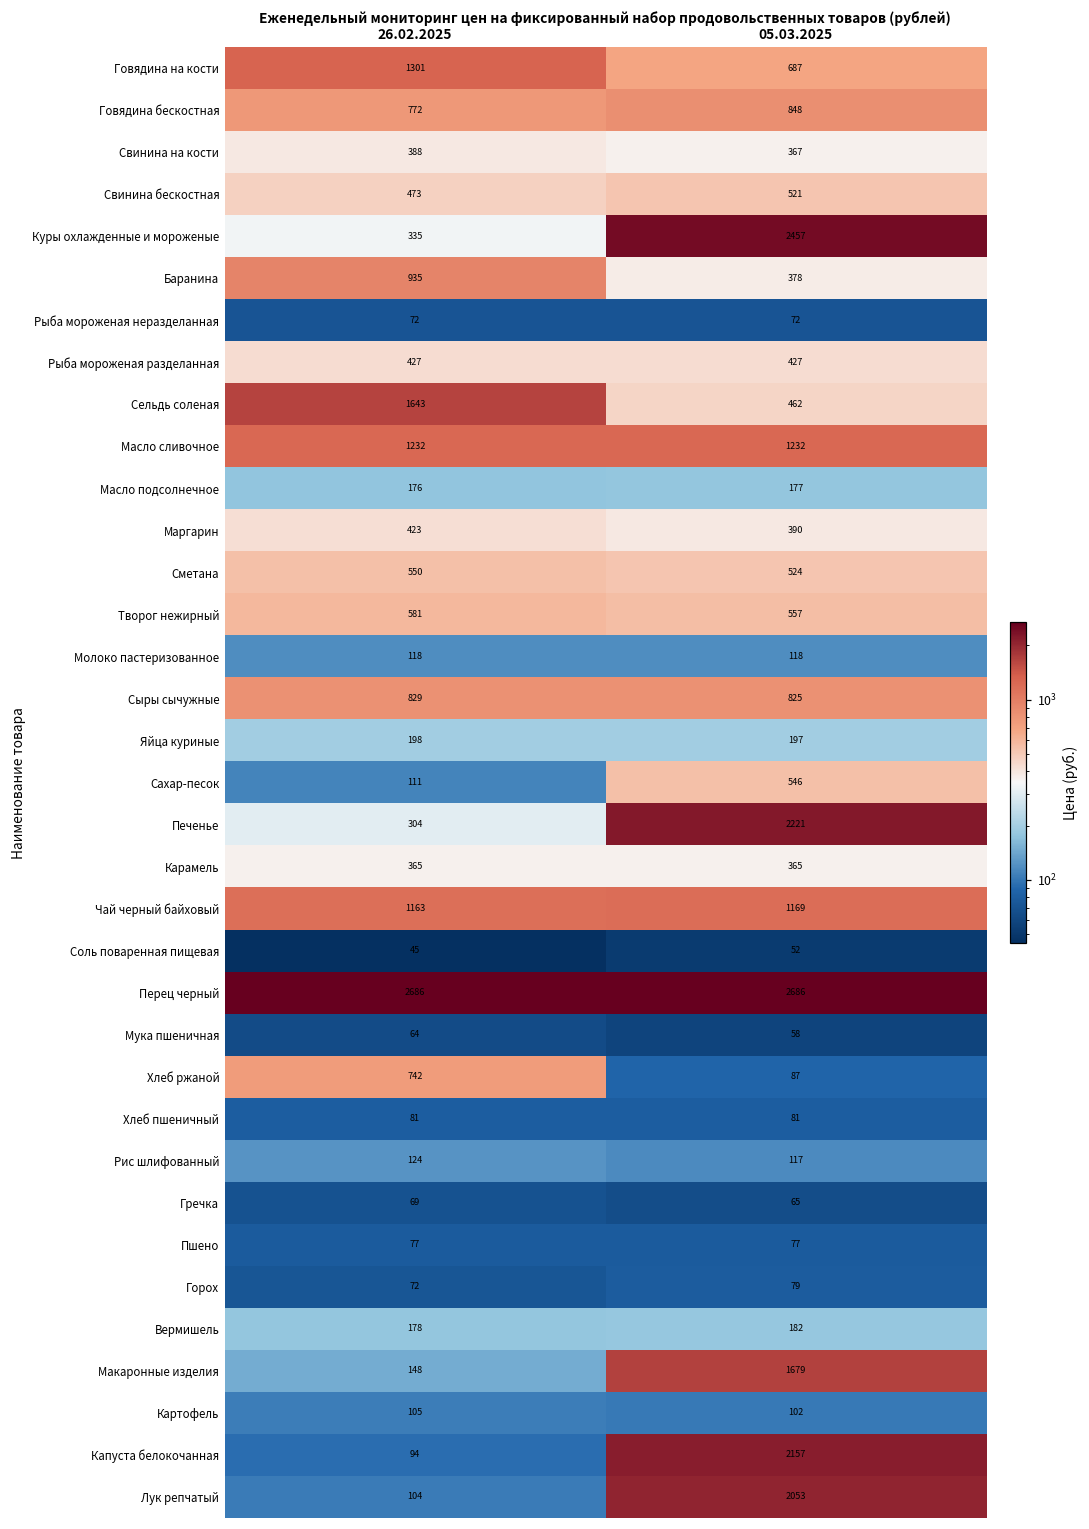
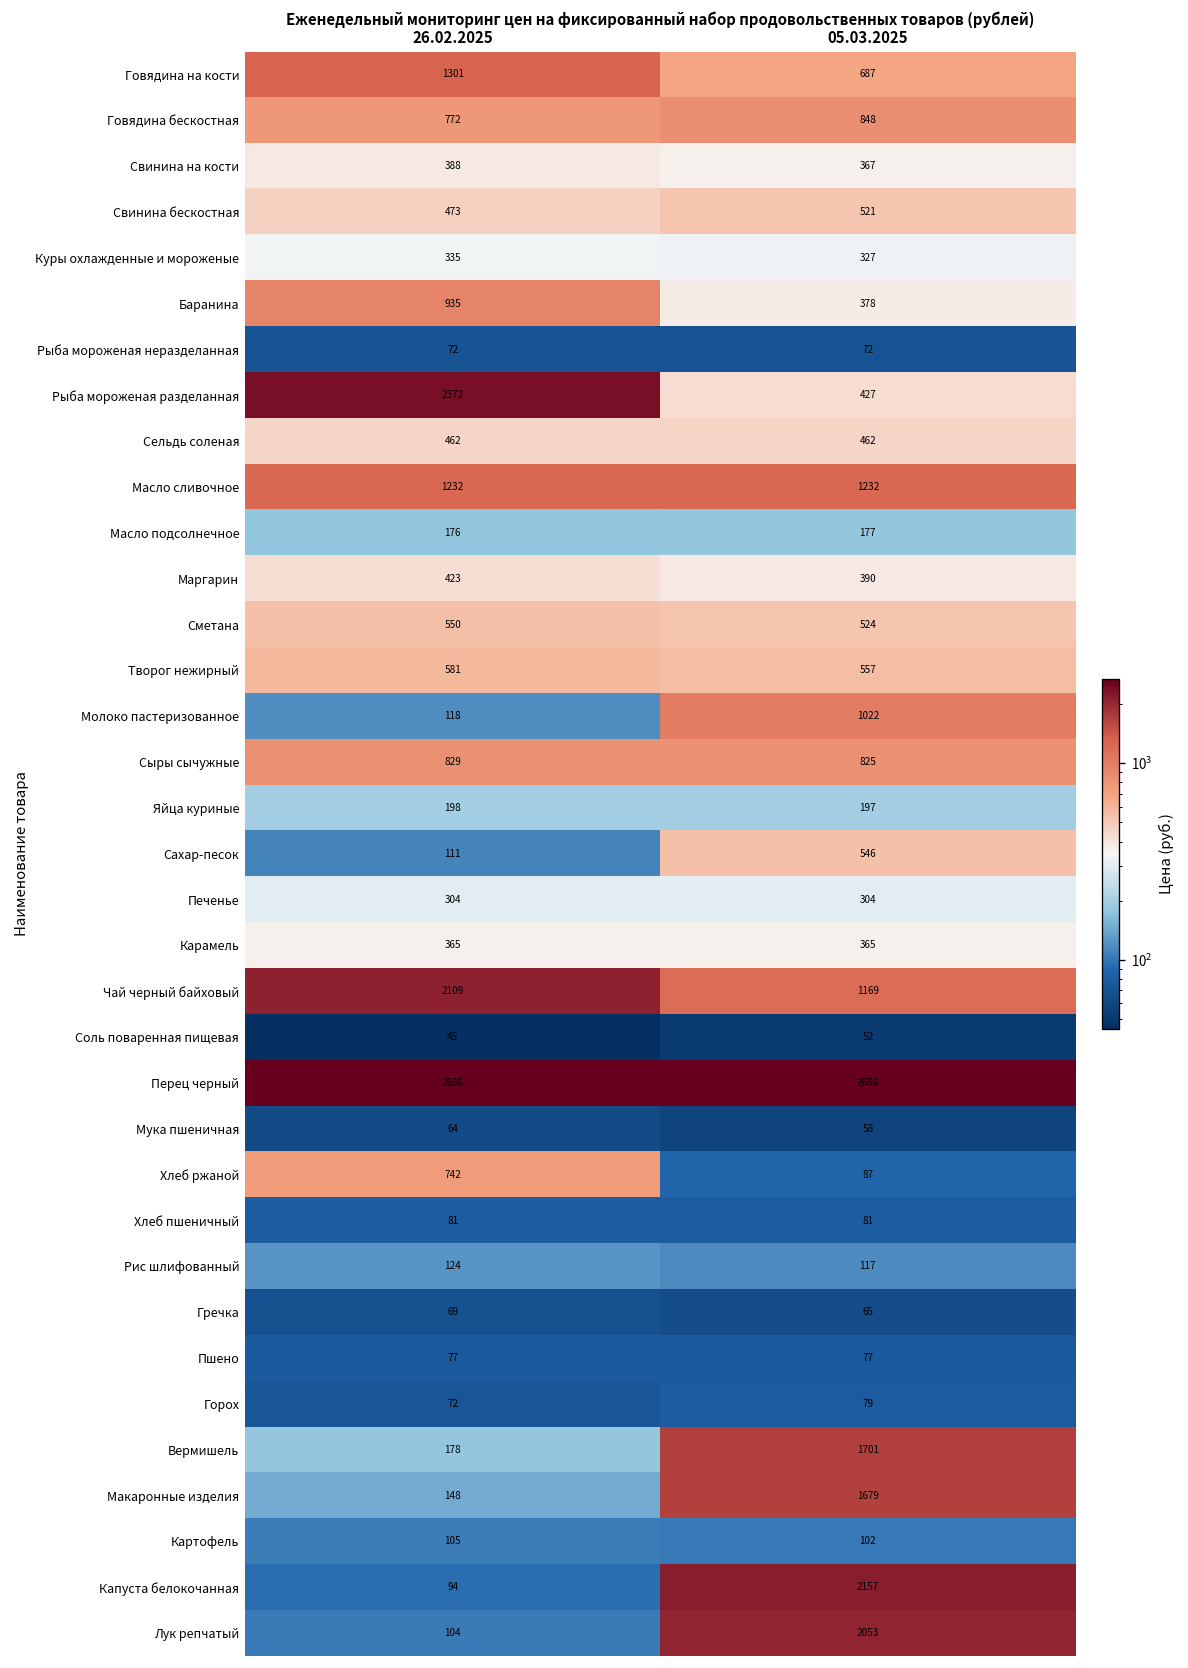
Куры охлажденные и мороженые, 05.03.2025: 2457 -> 327
Рыба мороженая разделанная, 26.02.2025: 427 -> 2372
Сельдь соленая, 26.02.2025: 1643 -> 462
Молоко пастеризованное, 05.03.2025: 118 -> 1022
Печенье, 05.03.2025: 2221 -> 304
Чай черный байховый, 26.02.2025: 1163 -> 2109
Вермишель, 05.03.2025: 182 -> 1701
